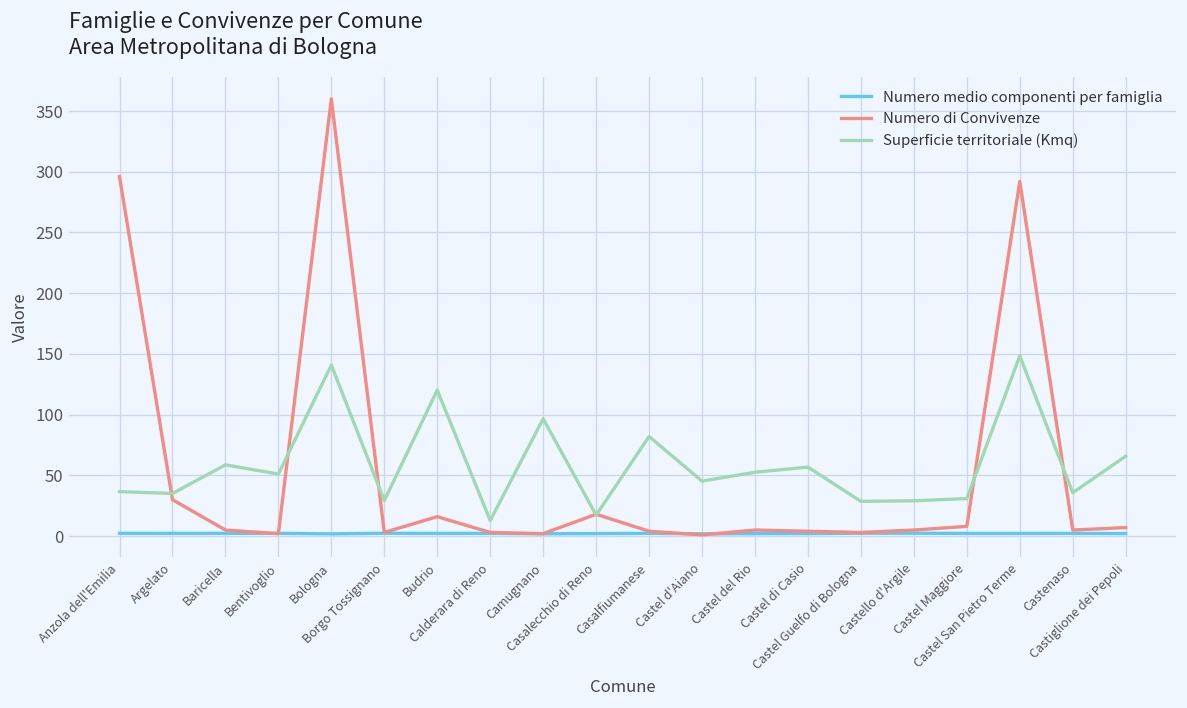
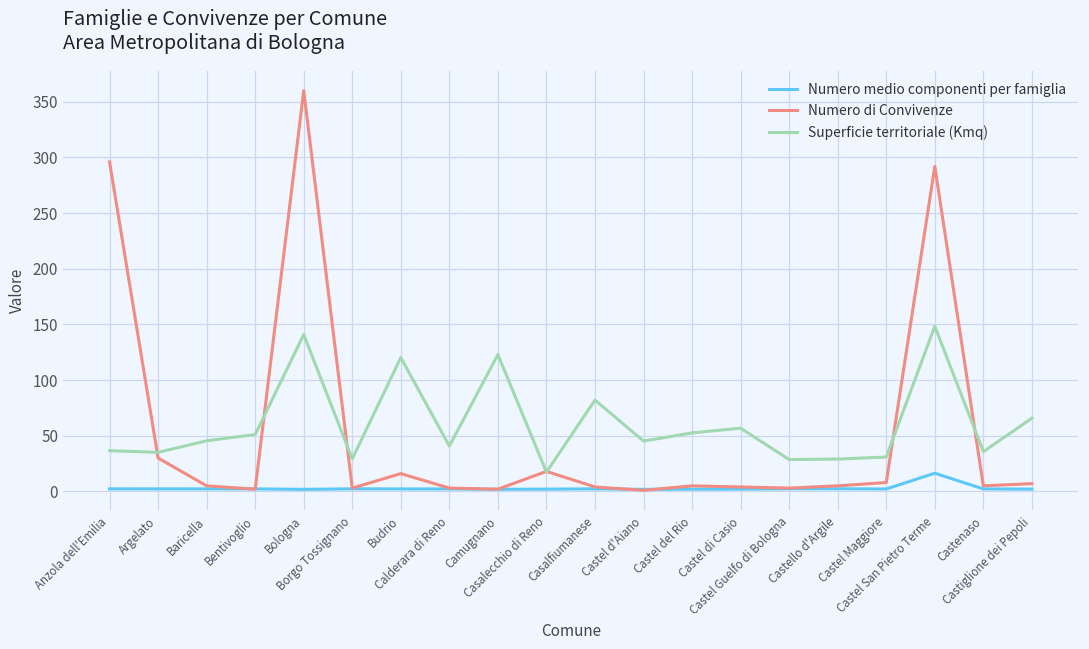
Superficie territoriale (Kmq), Baricella: 59 -> 45
Superficie territoriale (Kmq), Calderara di Reno: 13 -> 41
Superficie territoriale (Kmq), Camugnano: 97 -> 123
Numero medio componenti per famiglia, Castel San Pietro Terme: 2 -> 16
